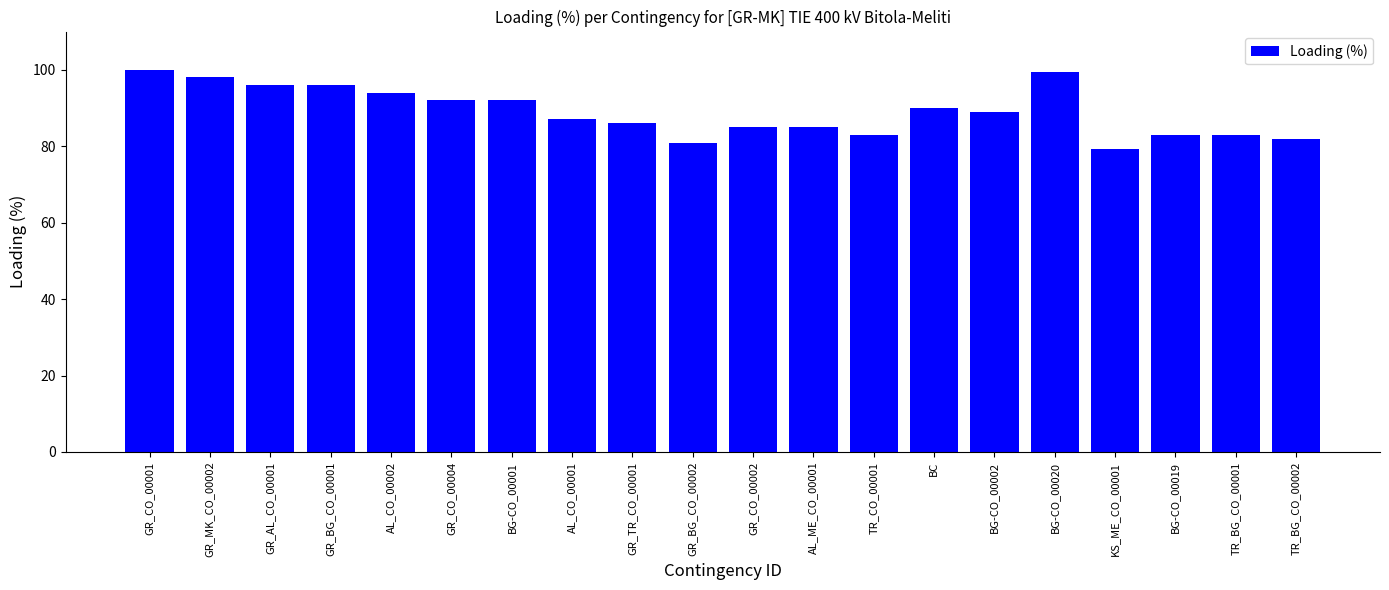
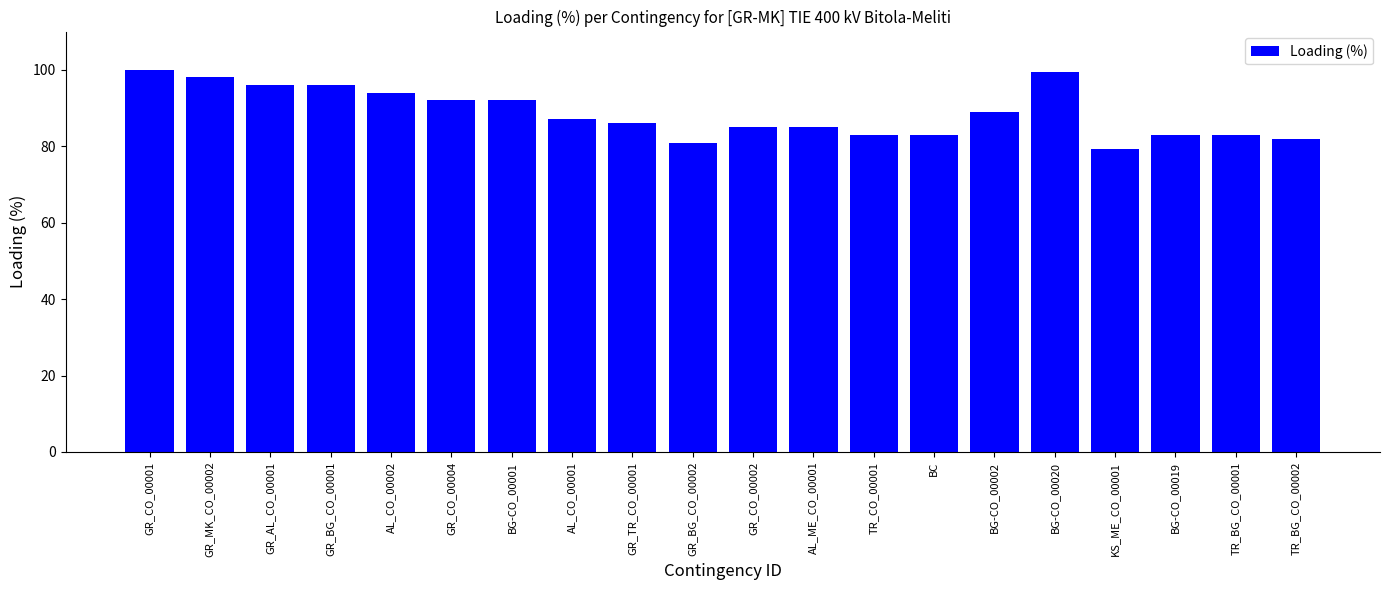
BC: 90 -> 83
